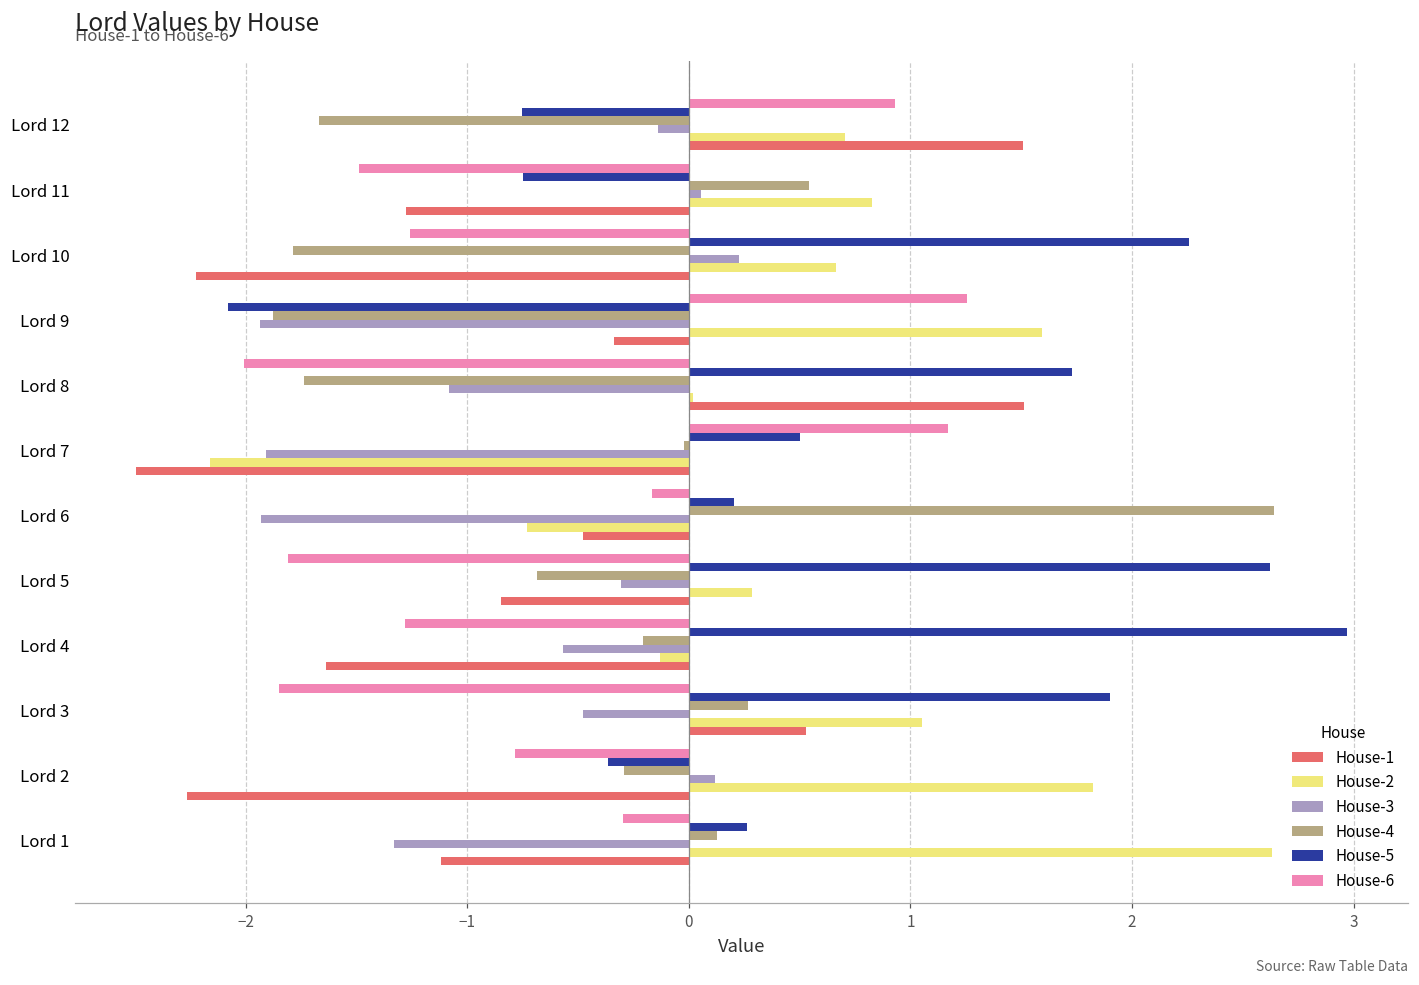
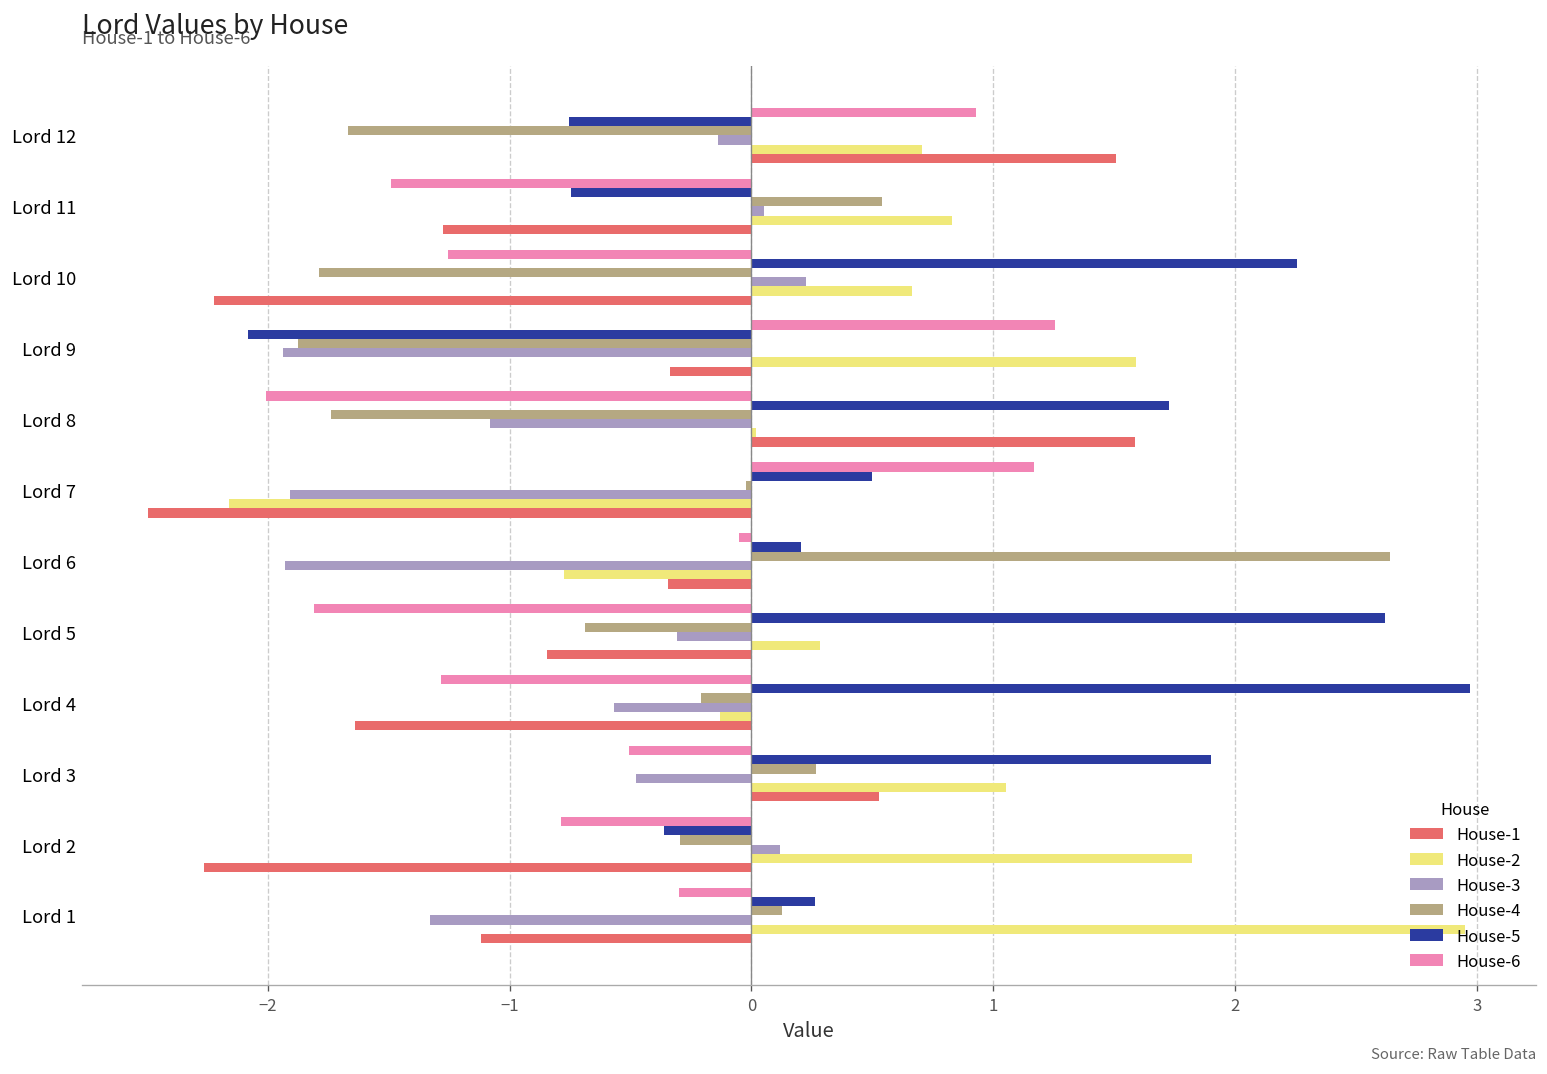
House-1, Lord 8: 1.51 -> 1.59
House-6, Lord 6: -0.17 -> -0.05
House-2, Lord 6: -0.73 -> -0.78
House-1, Lord 6: -0.48 -> -0.34
House-6, Lord 3: -1.85 -> -0.51
House-2, Lord 1: 2.63 -> 2.95
